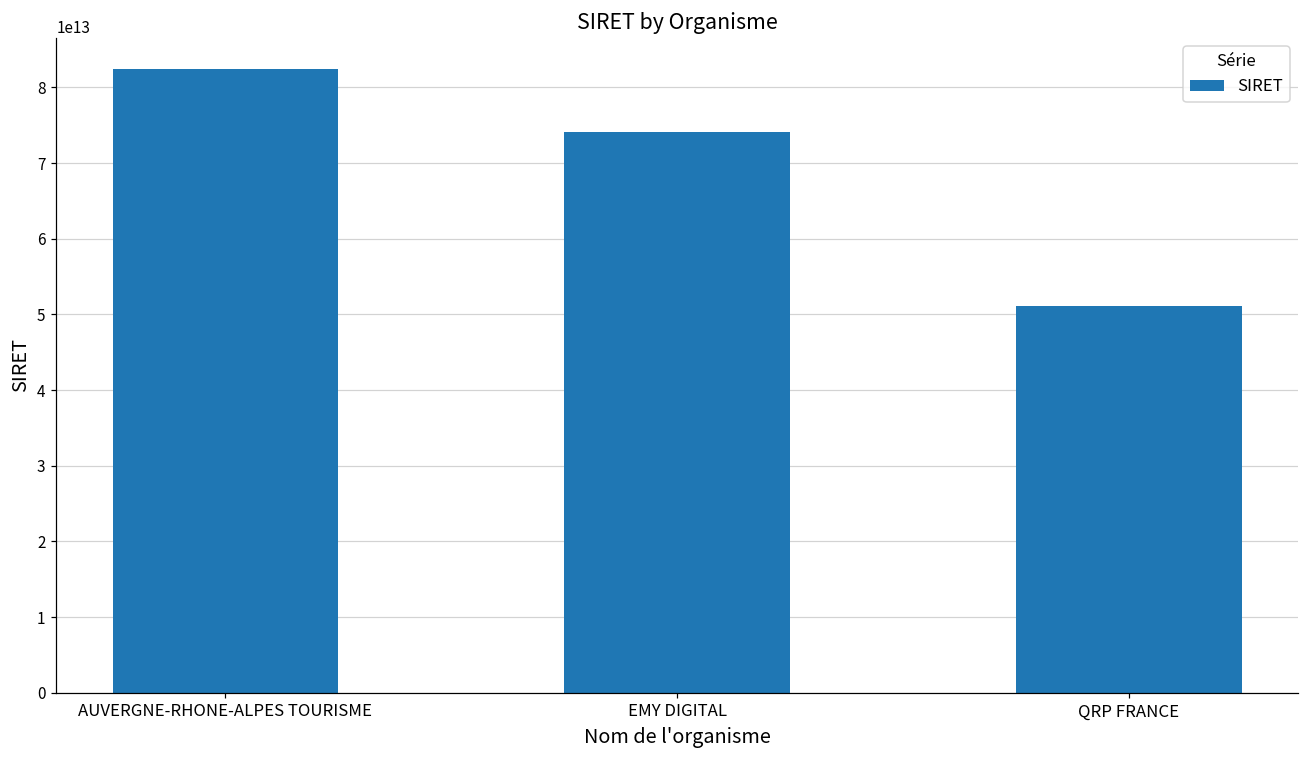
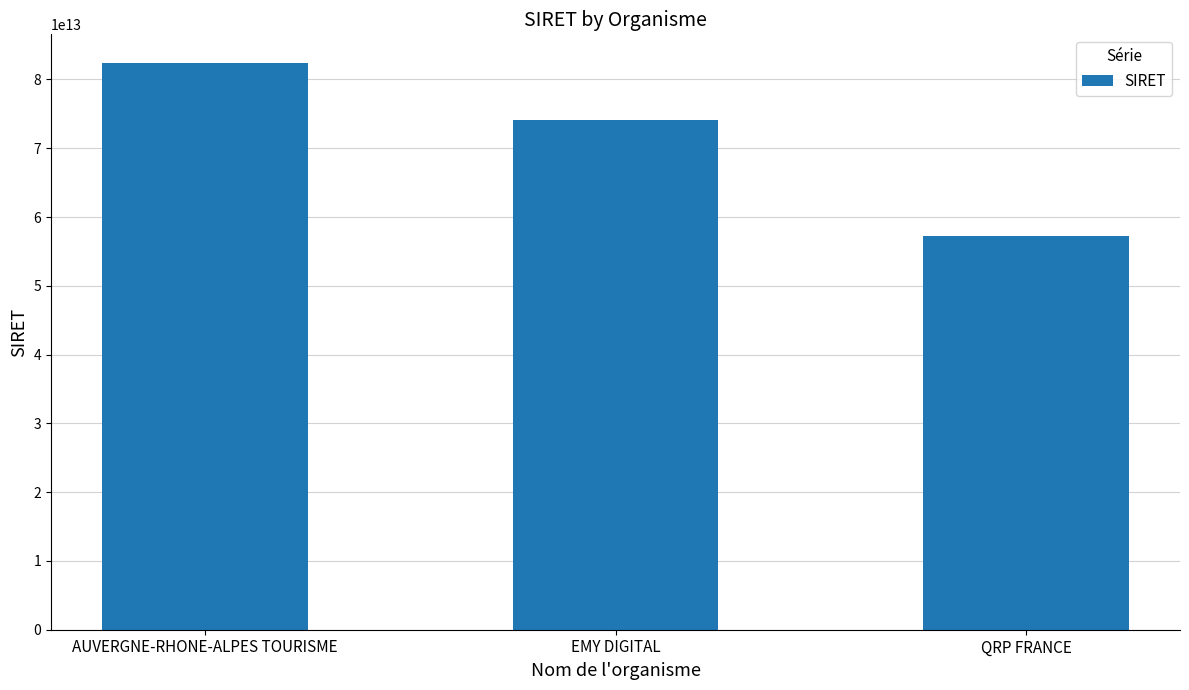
QRP FRANCE: 51000000000000 -> 57000000000000
